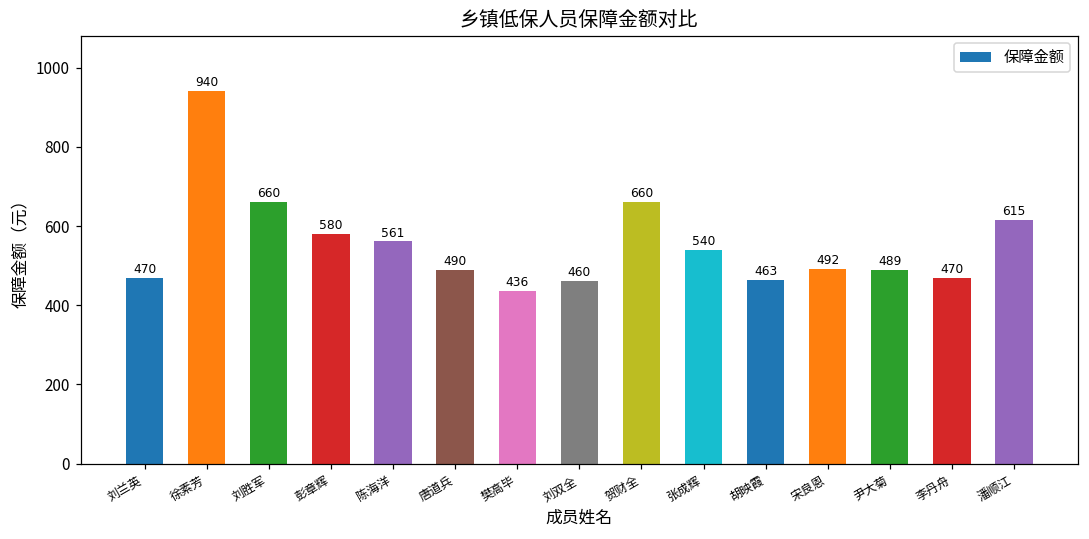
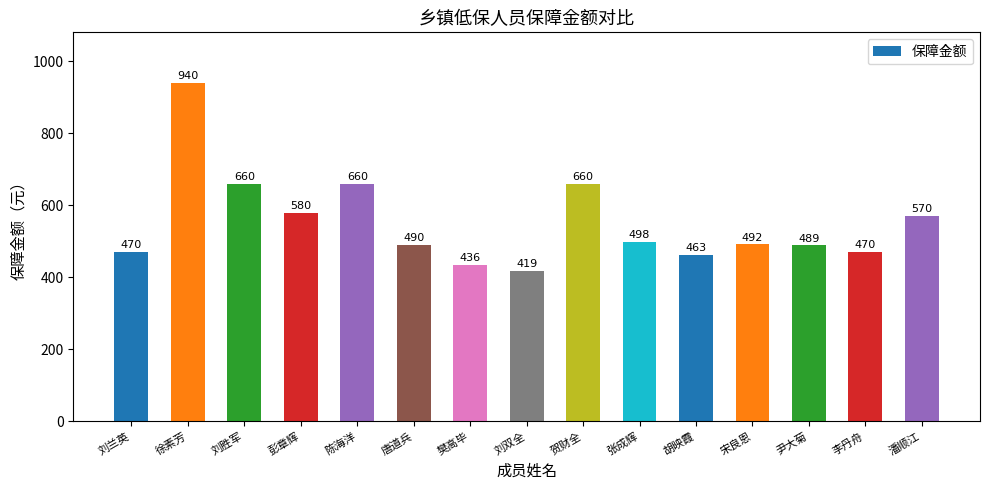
陈海洋: 561 -> 660
刘双全: 460 -> 419
张成辉: 540 -> 498
潘顺江: 615 -> 570
